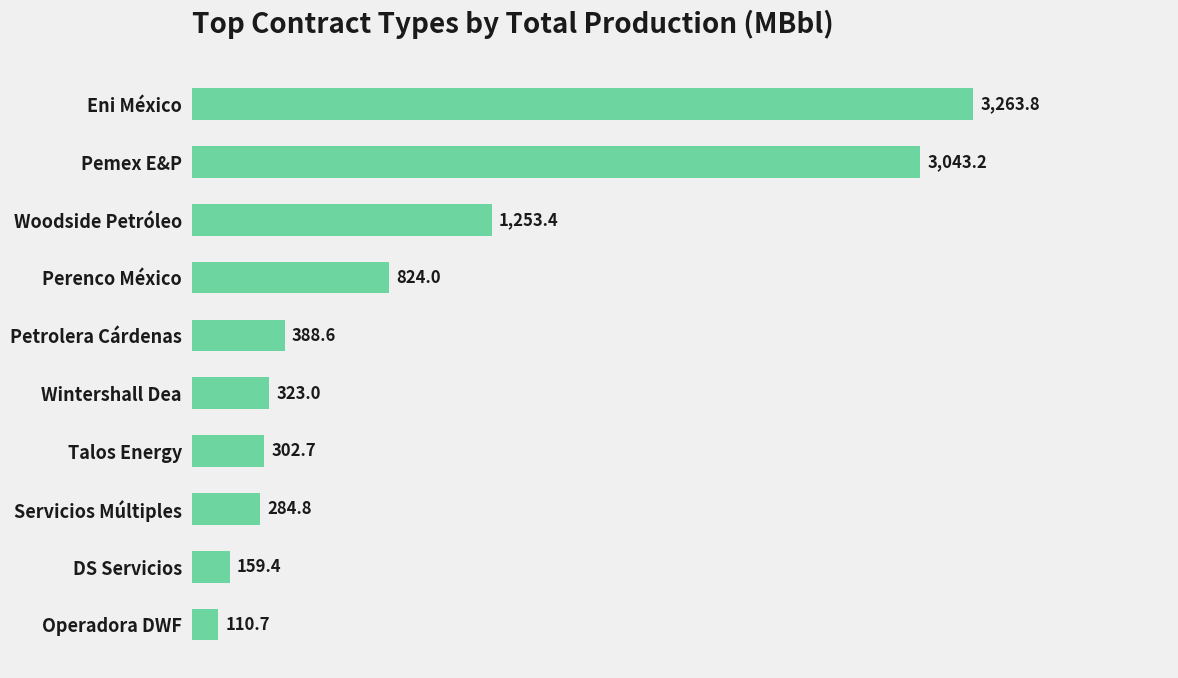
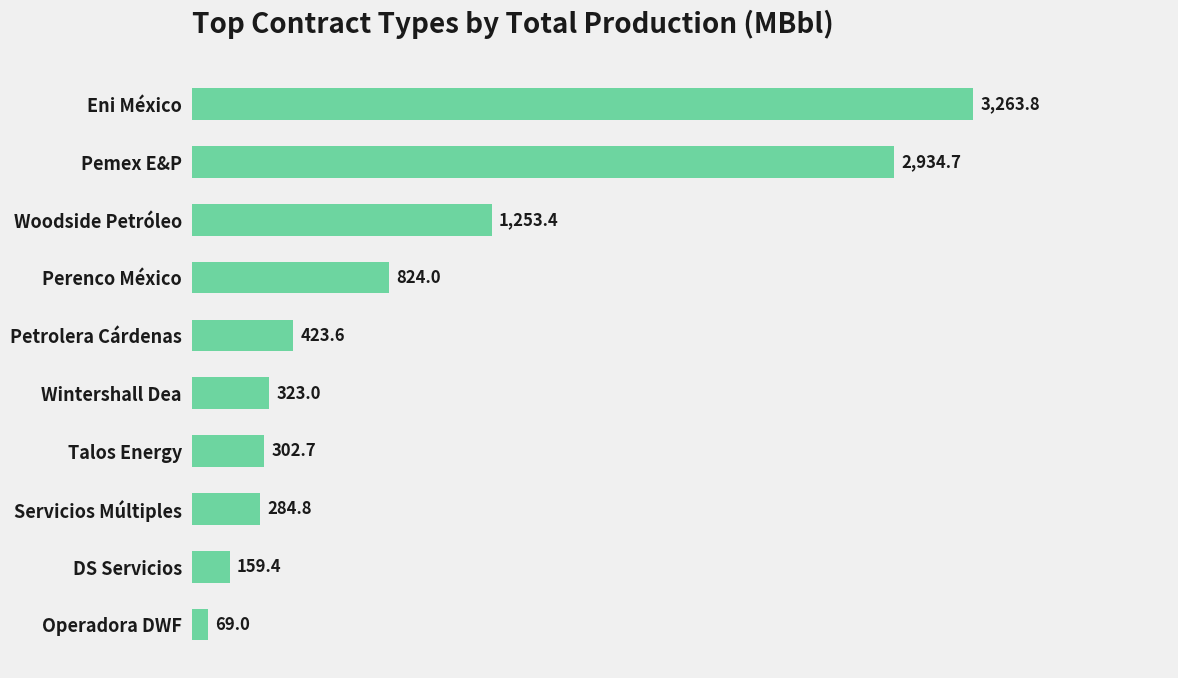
Pemex E&P: 3,043.2 -> 2,934.7
Petrolera Cárdenas: 388.6 -> 423.6
Operadora DWF: 110.7 -> 69.0
